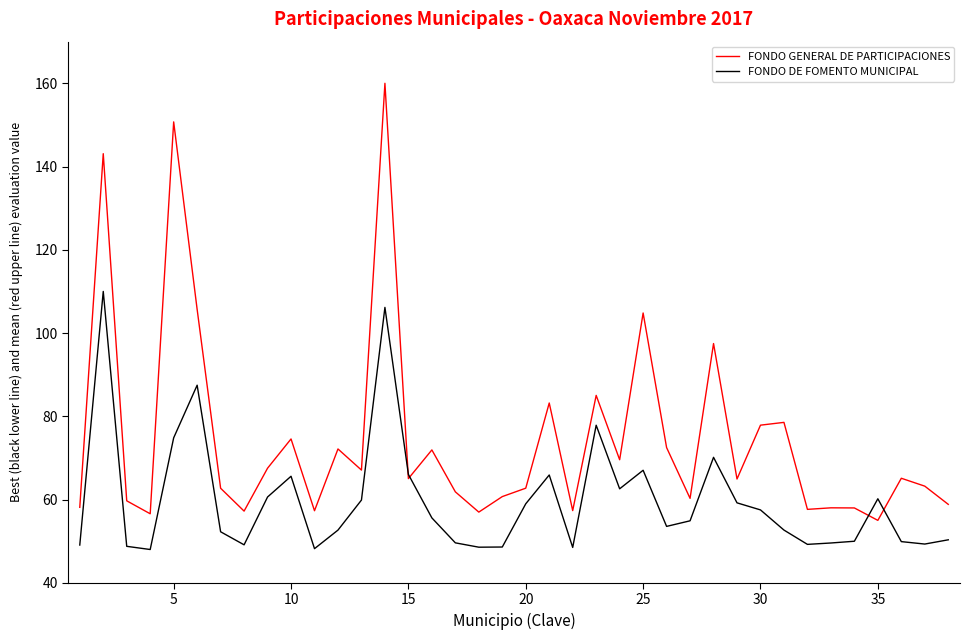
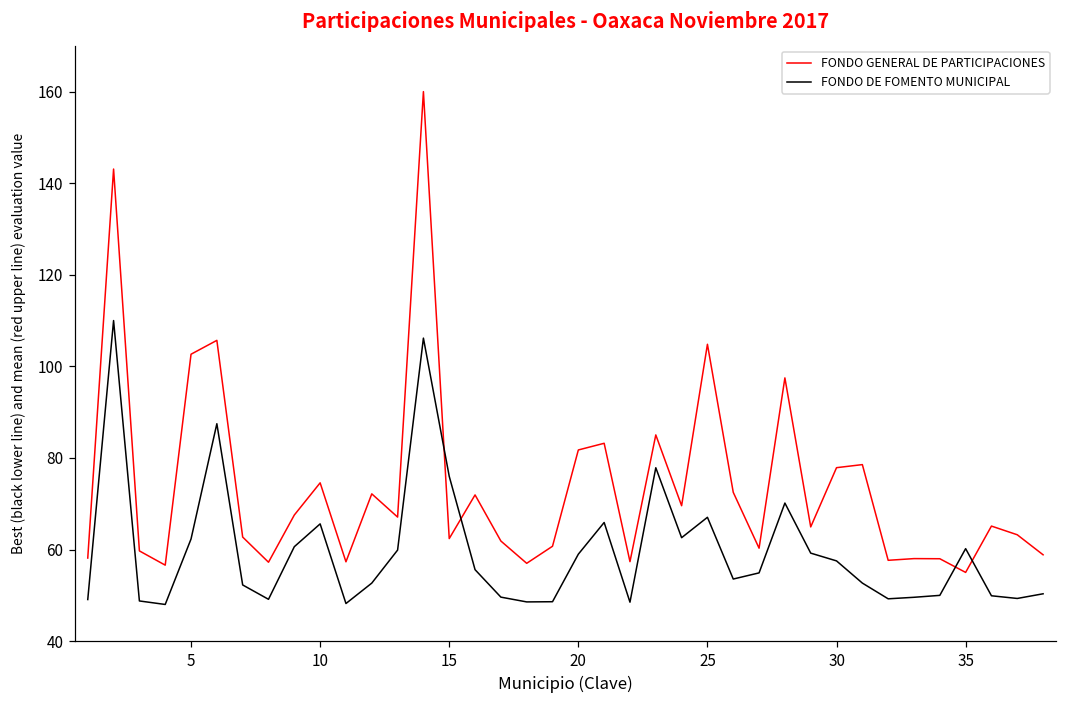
FONDO GENERAL DE PARTICIPACIONES, 5: 151 -> 103
FONDO DE FOMENTO MUNICIPAL, 5: 75 -> 62
FONDO GENERAL DE PARTICIPACIONES, 15: 65 -> 62
FONDO DE FOMENTO MUNICIPAL, 15: 66 -> 76
FONDO GENERAL DE PARTICIPACIONES, 20: 63 -> 82
